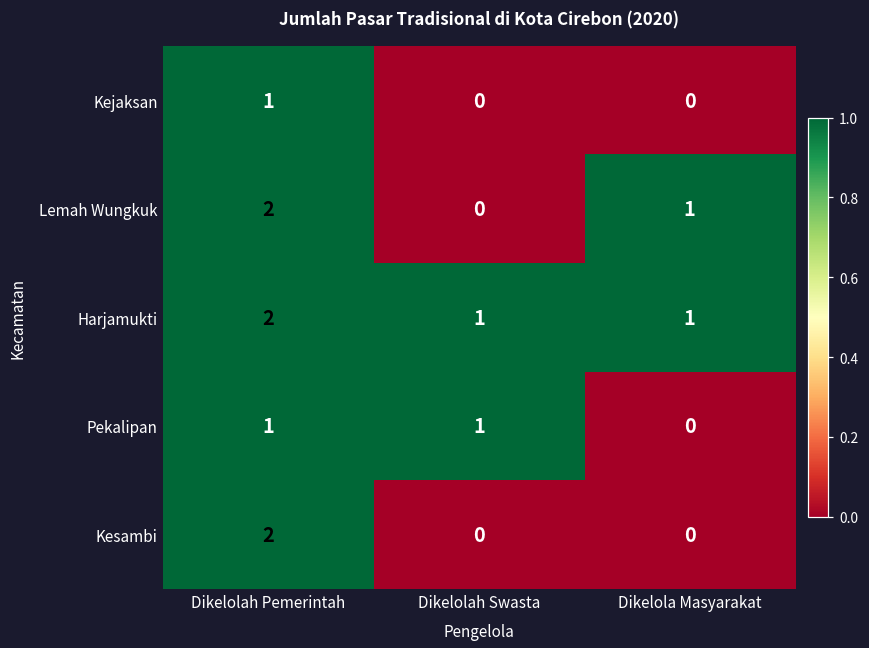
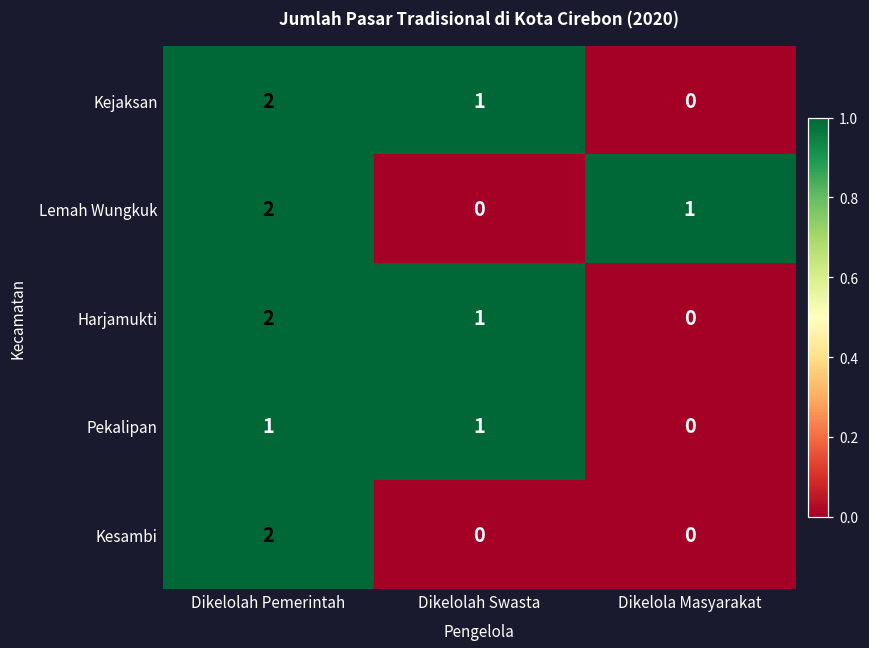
Kejaksan, Dikelolah Pemerintah: 1 -> 2
Kejaksan, Dikelolah Swasta: 0 -> 1
Harjamukti, Dikelola Masyarakat: 1 -> 0
